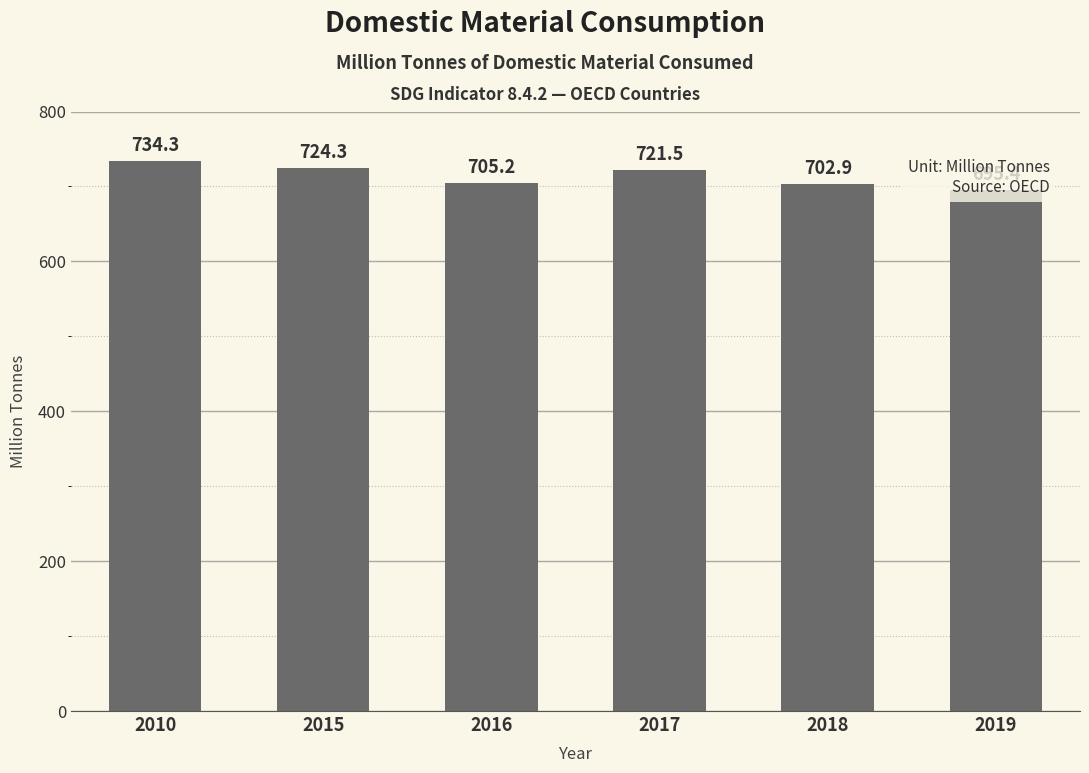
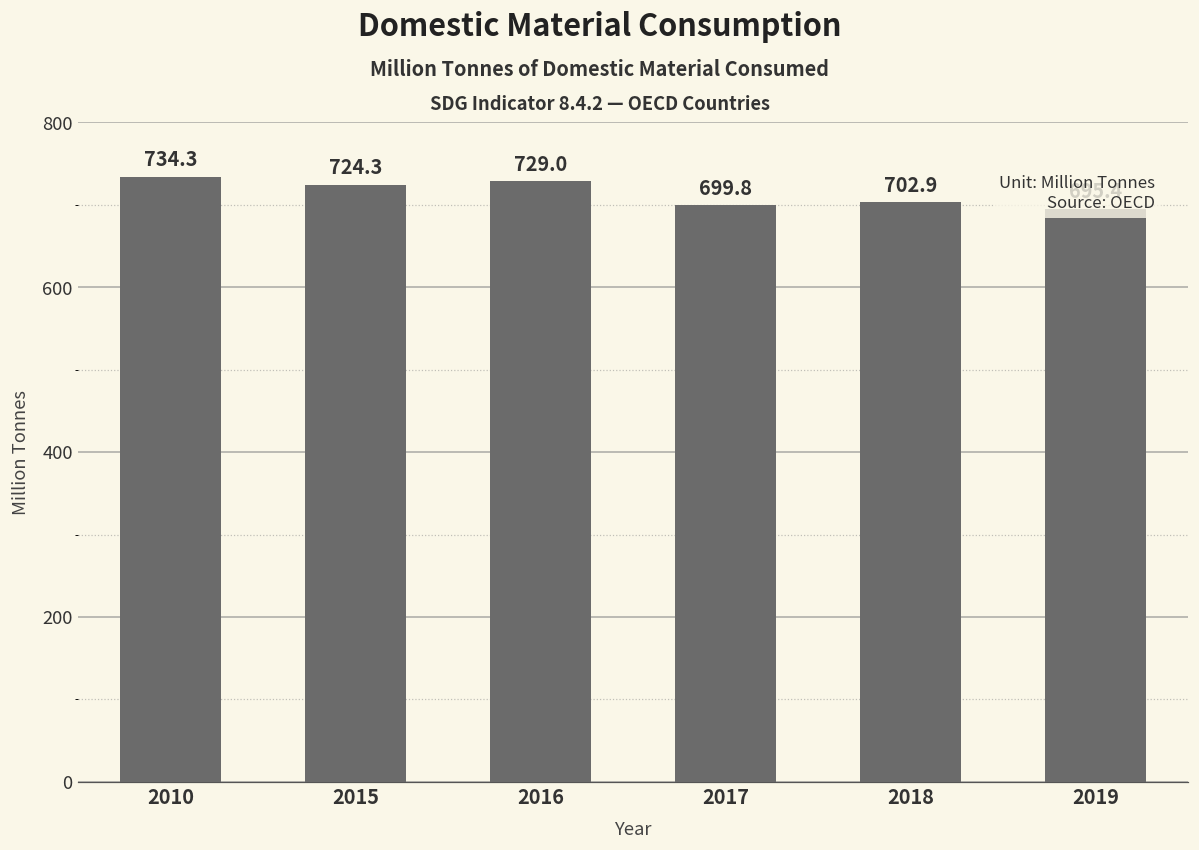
2016: 705.2 -> 729.0
2017: 721.5 -> 699.8
